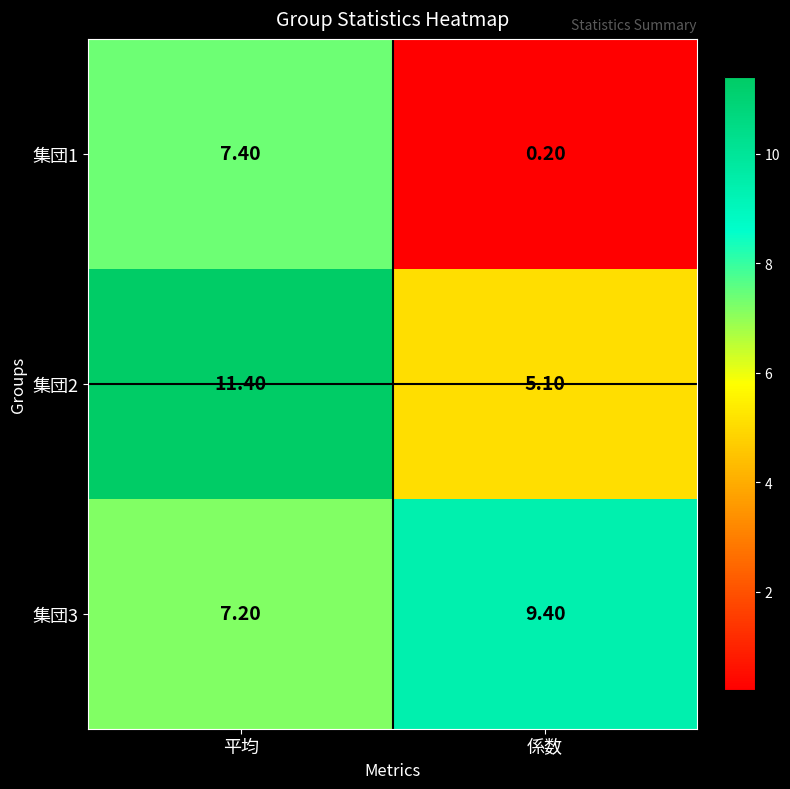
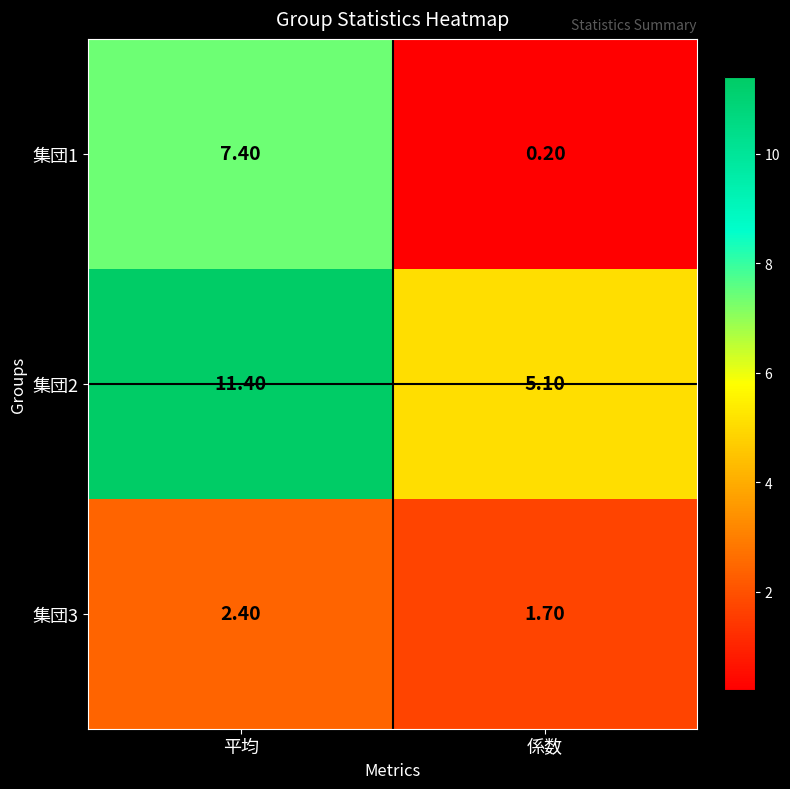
集団3, 平均: 7.20 -> 2.40
集団3, 係数: 9.40 -> 1.70
